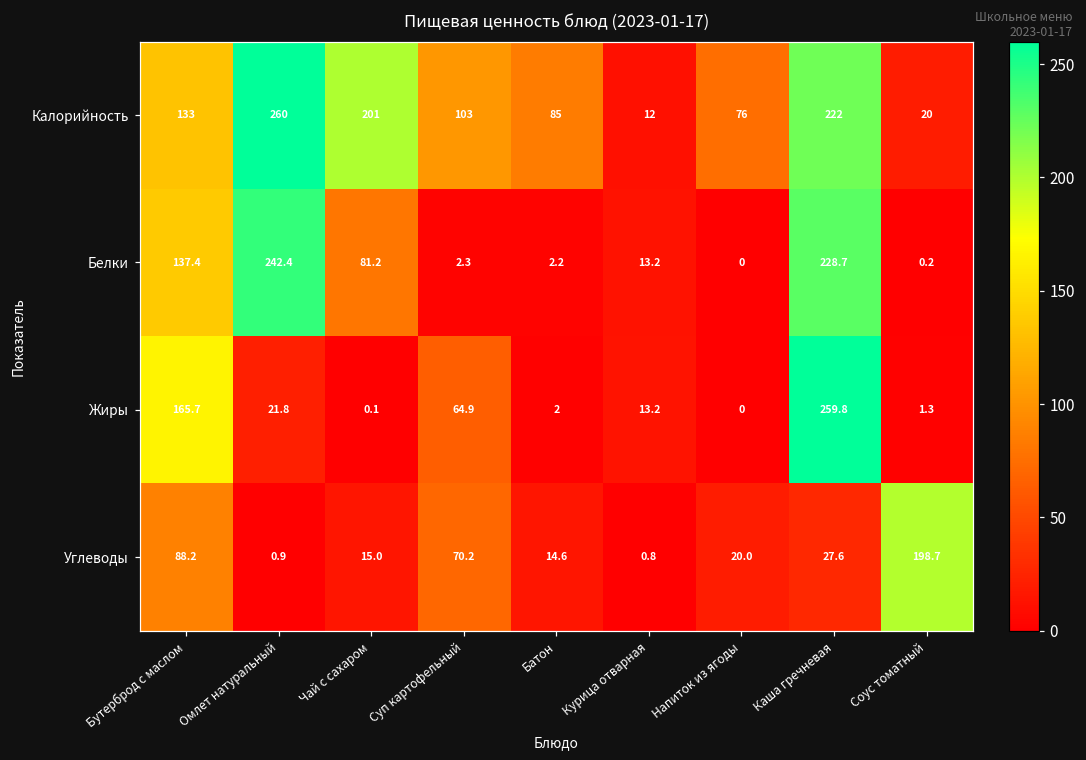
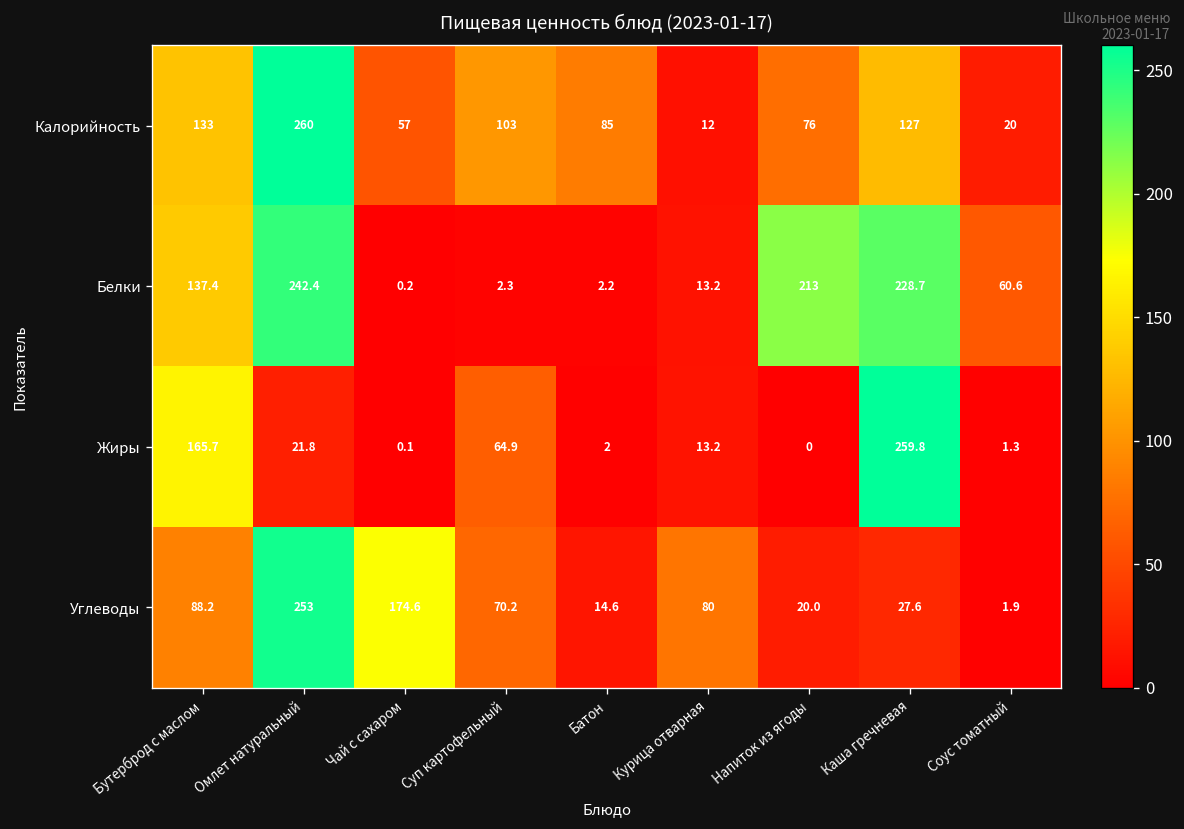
Калорийность, Чай с сахаром: 201 -> 57
Калорийность, Каша гречневая: 222 -> 127
Белки, Чай с сахаром: 81.2 -> 0.2
Белки, Напиток из ягоды: 0 -> 213
Белки, Соус томатный: 0.2 -> 60.6
Углеводы, Омлет натуральный: 0.9 -> 253
Углеводы, Чай с сахаром: 15.0 -> 174.6
Углеводы, Курица отварная: 0.8 -> 80
Углеводы, Соус томатный: 198.7 -> 1.9
